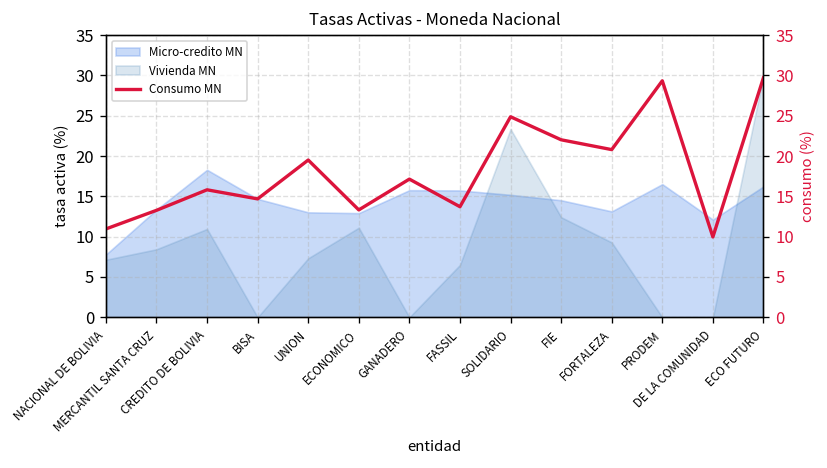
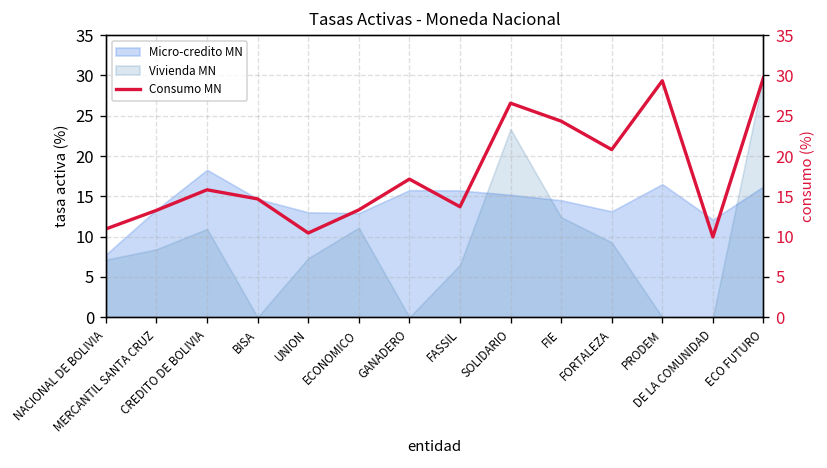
Consumo MN, UNION: 20 -> 10
Consumo MN, SOLIDARIO: 25 -> 27
Consumo MN, FIE: 22 -> 24
